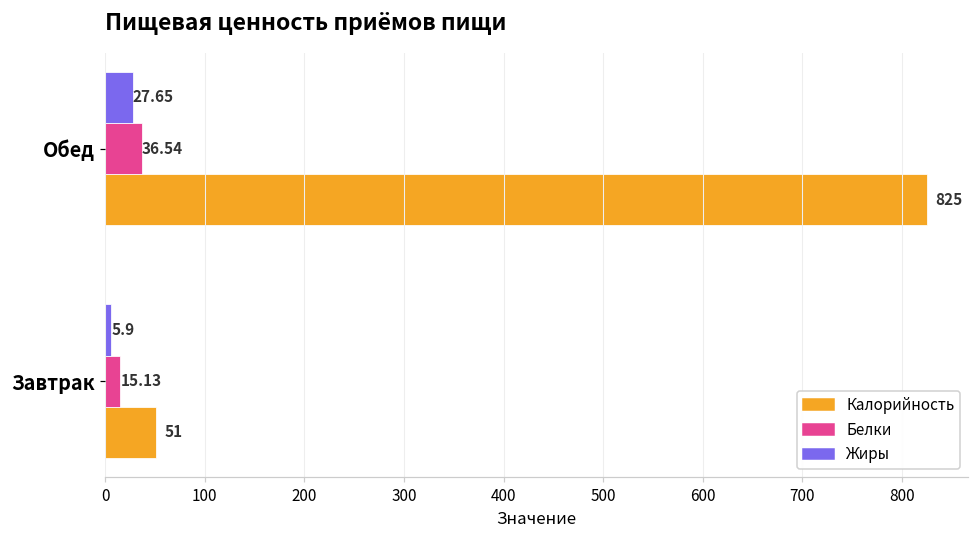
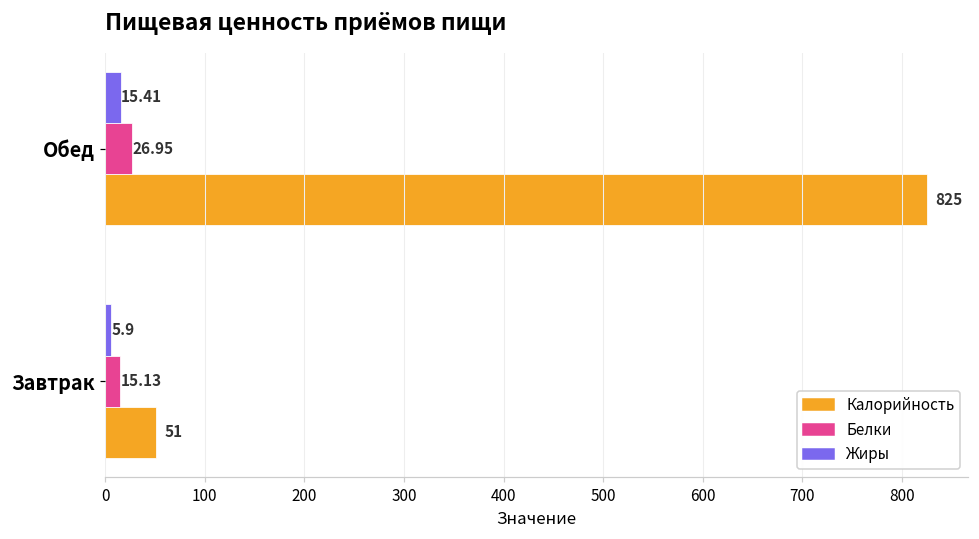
Жиры, Обед: 27.65 -> 15.41
Белки, Обед: 36.54 -> 26.95
